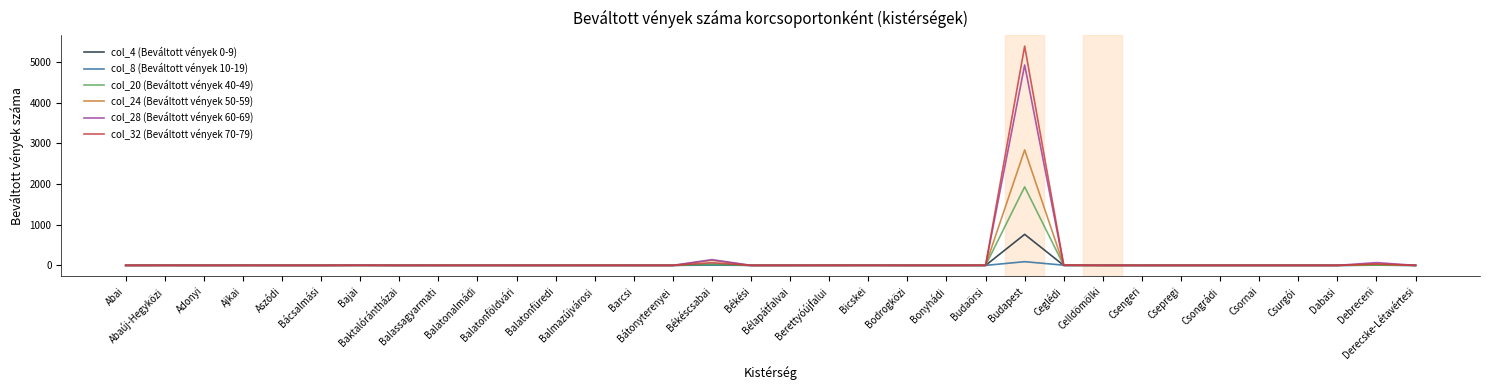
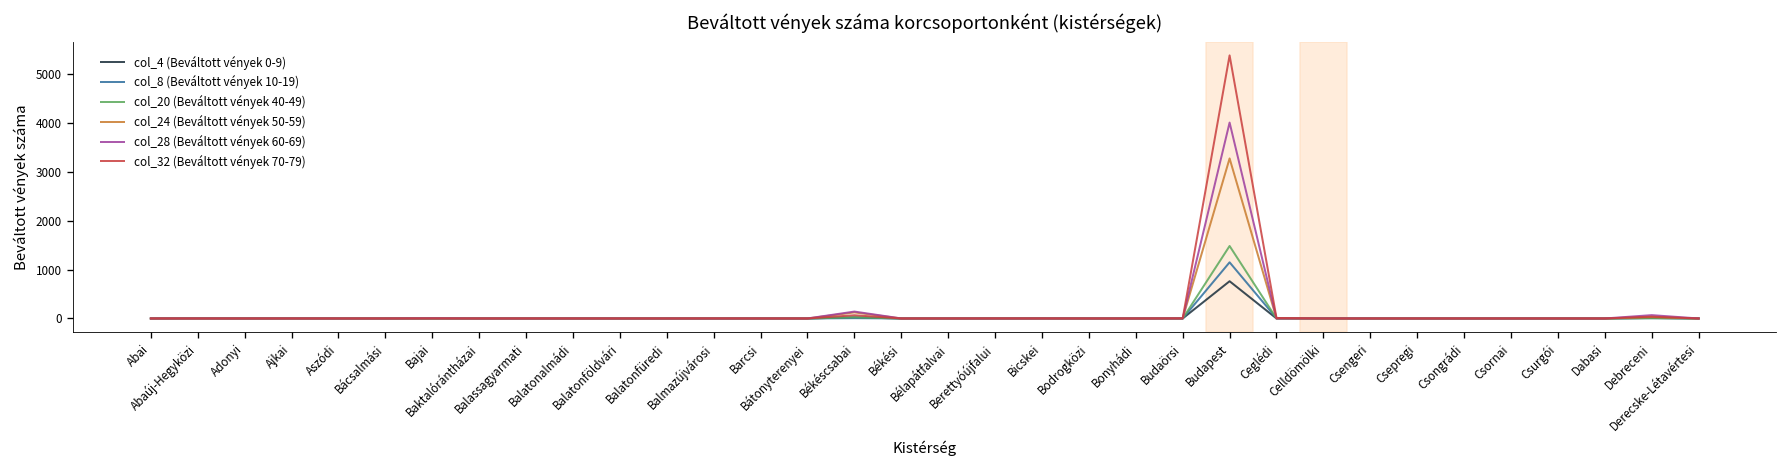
col_8 (Beváltott vények 10-19), Budapest: 100 -> 1100
col_20 (Beváltott vények 40-49), Budapest: 1900 -> 1500
col_24 (Beváltott vények 50-59), Budapest: 2800 -> 3300
col_28 (Beváltott vények 60-69), Budapest: 4900 -> 4000
